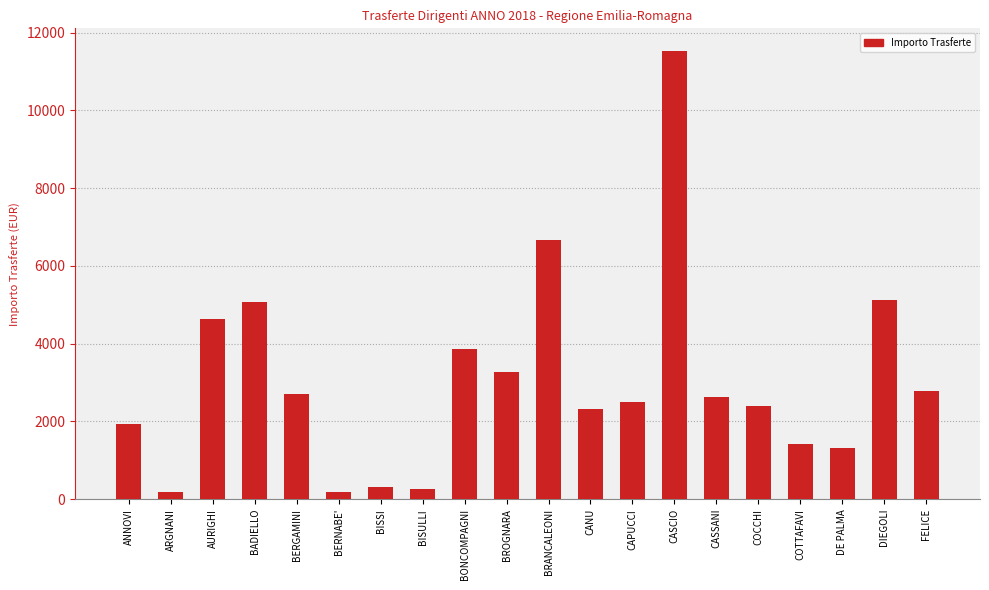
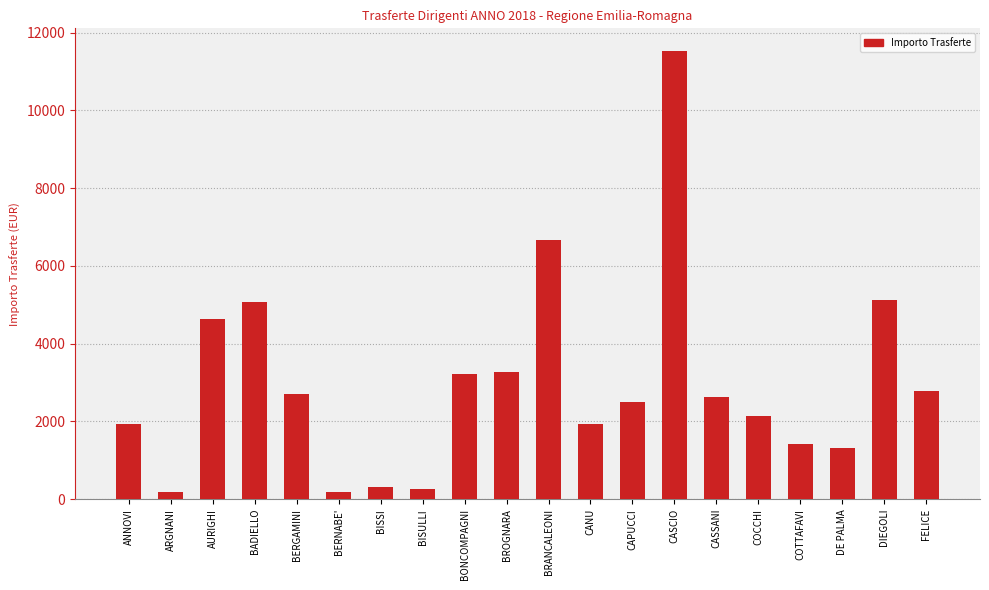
BONCOMPAGNI: 3900 -> 3200
CANU: 2300 -> 1900
COCCHI: 2400 -> 2100
